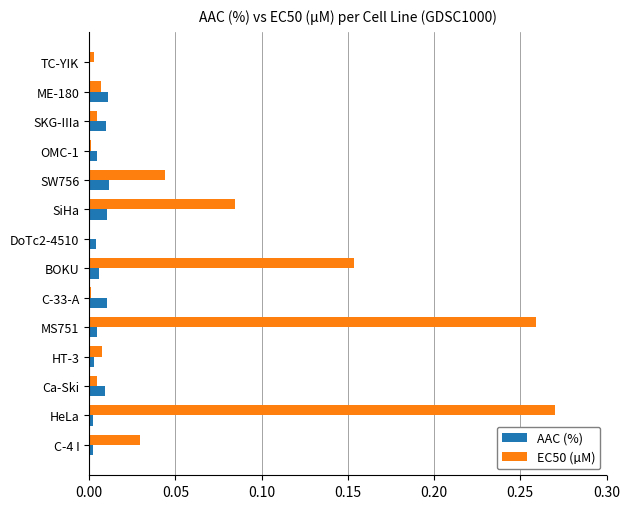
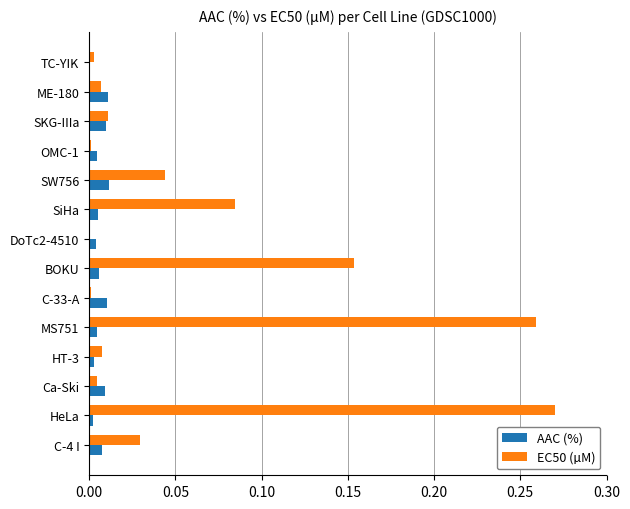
EC50 (µM), SKG-IIIa: 0.005 -> 0.011
AAC (%), SiHa: 0.011 -> 0.005
AAC (%), C-4 I: 0.002 -> 0.008
